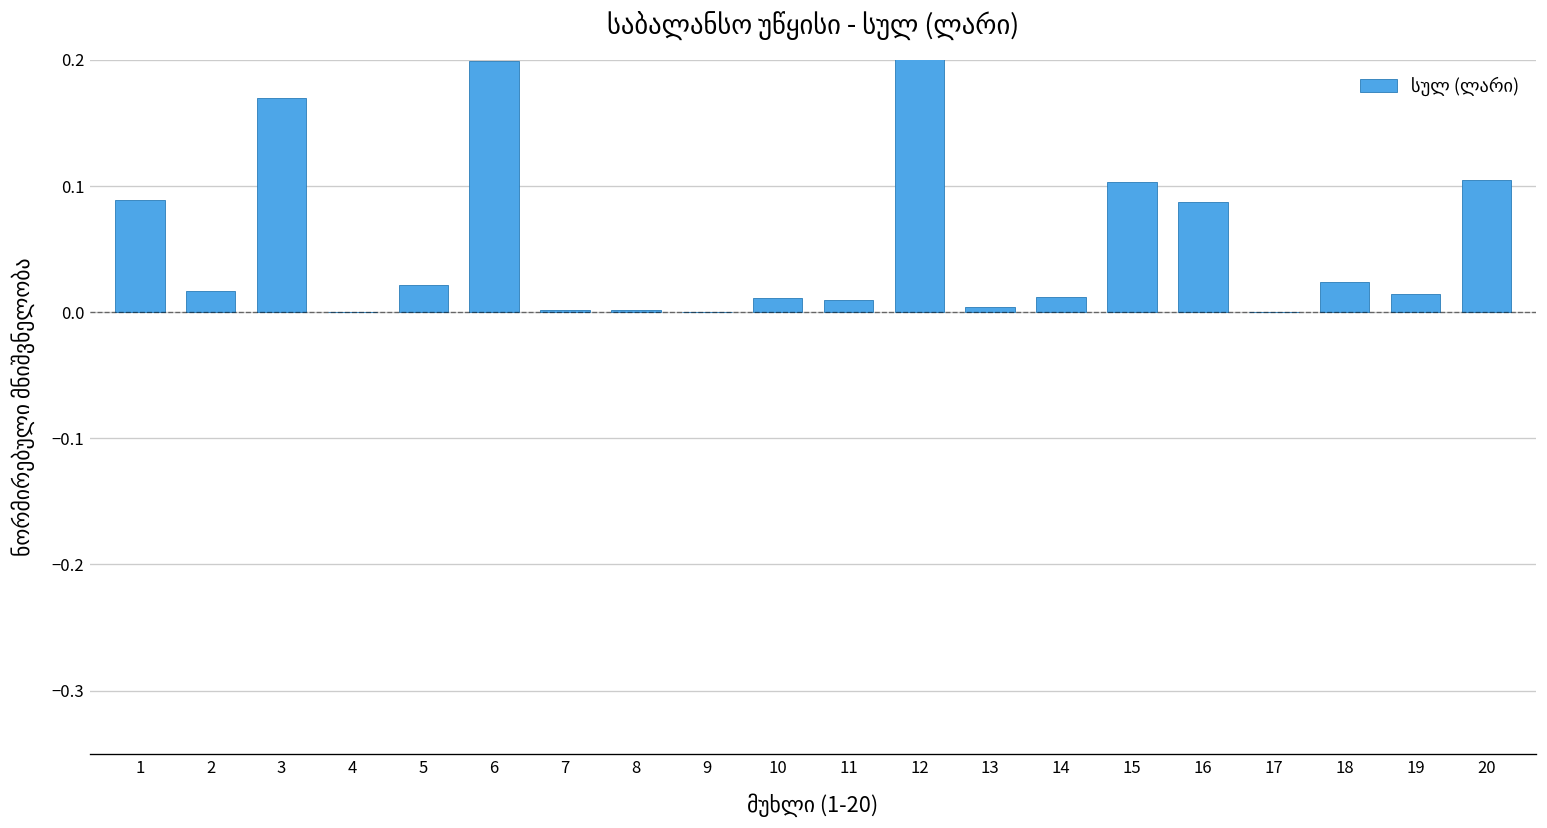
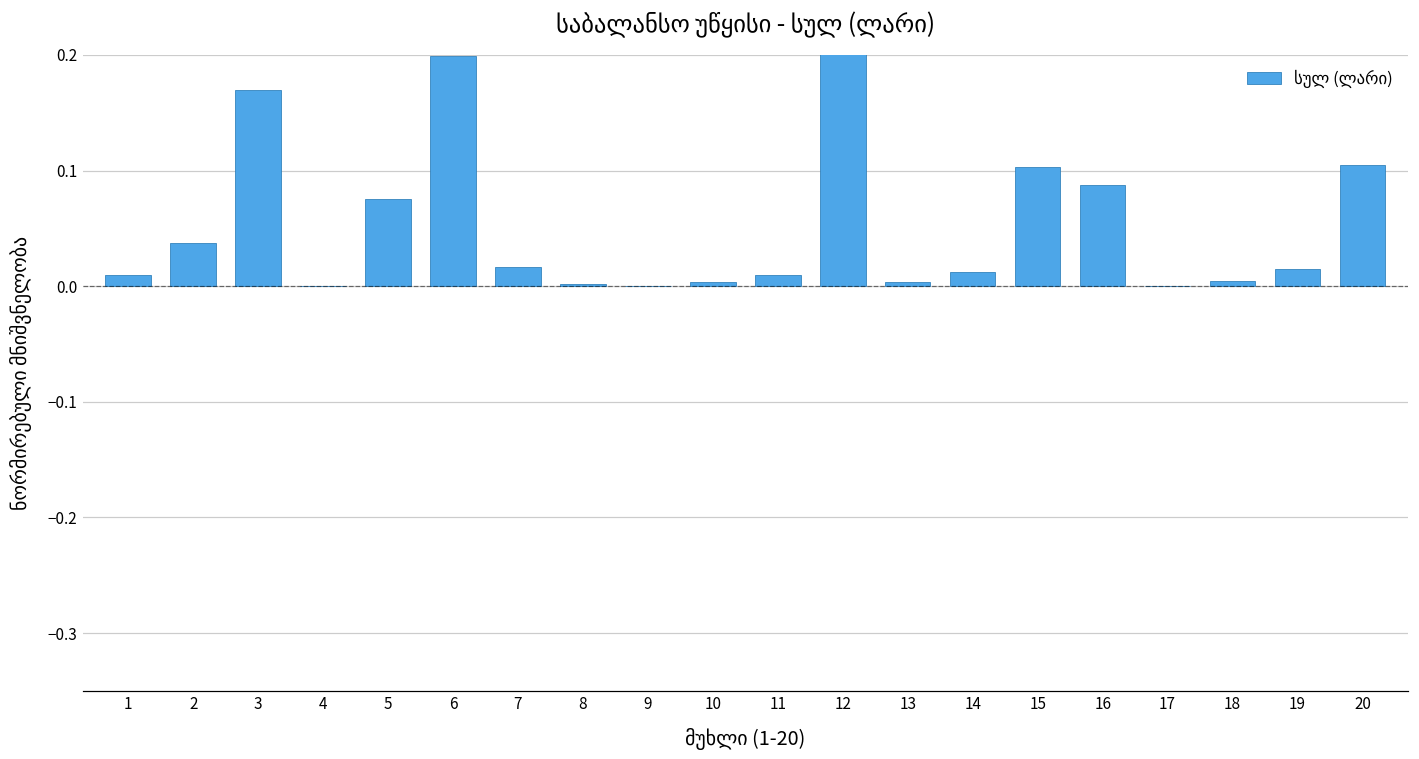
1: 0.089 -> 0.010
2: 0.016 -> 0.037
5: 0.022 -> 0.076
7: 0.002 -> 0.016
10: 0.012 -> 0.004
18: 0.024 -> 0.004
